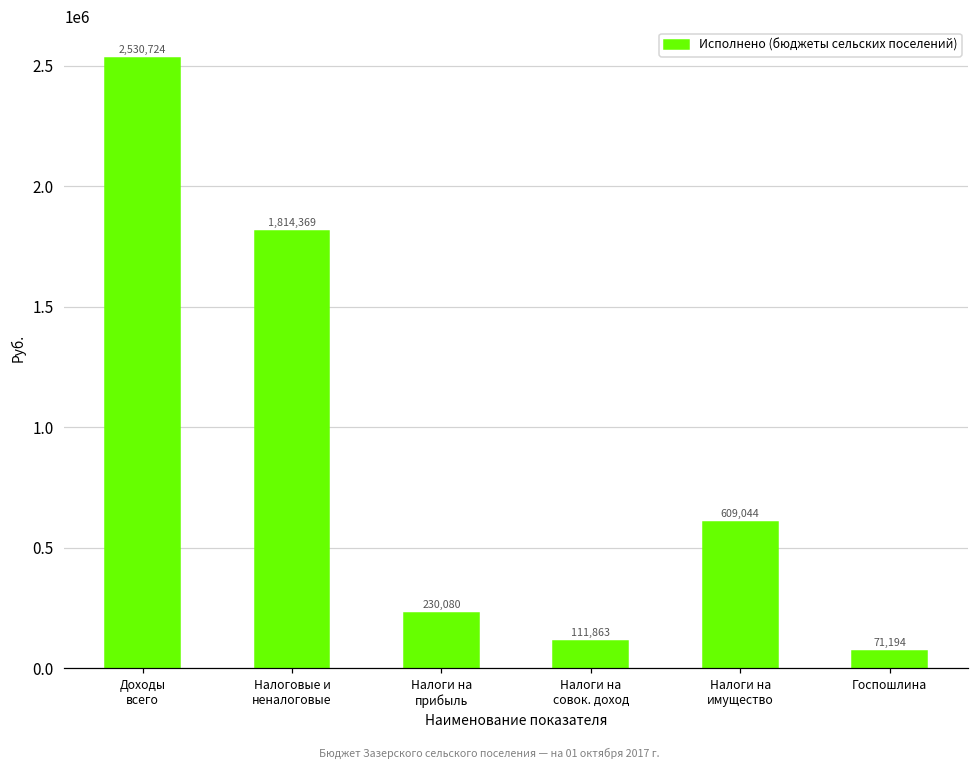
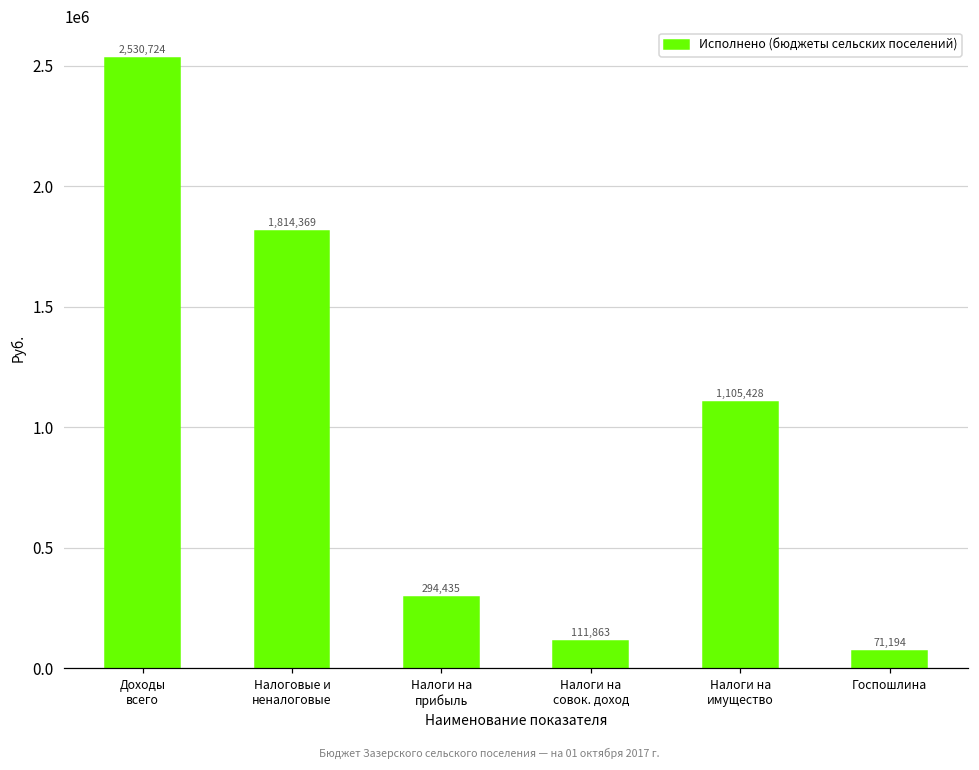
Налоги на прибыль: 230,080 -> 294,435
Налоги на имущество: 609,044 -> 1,105,428
